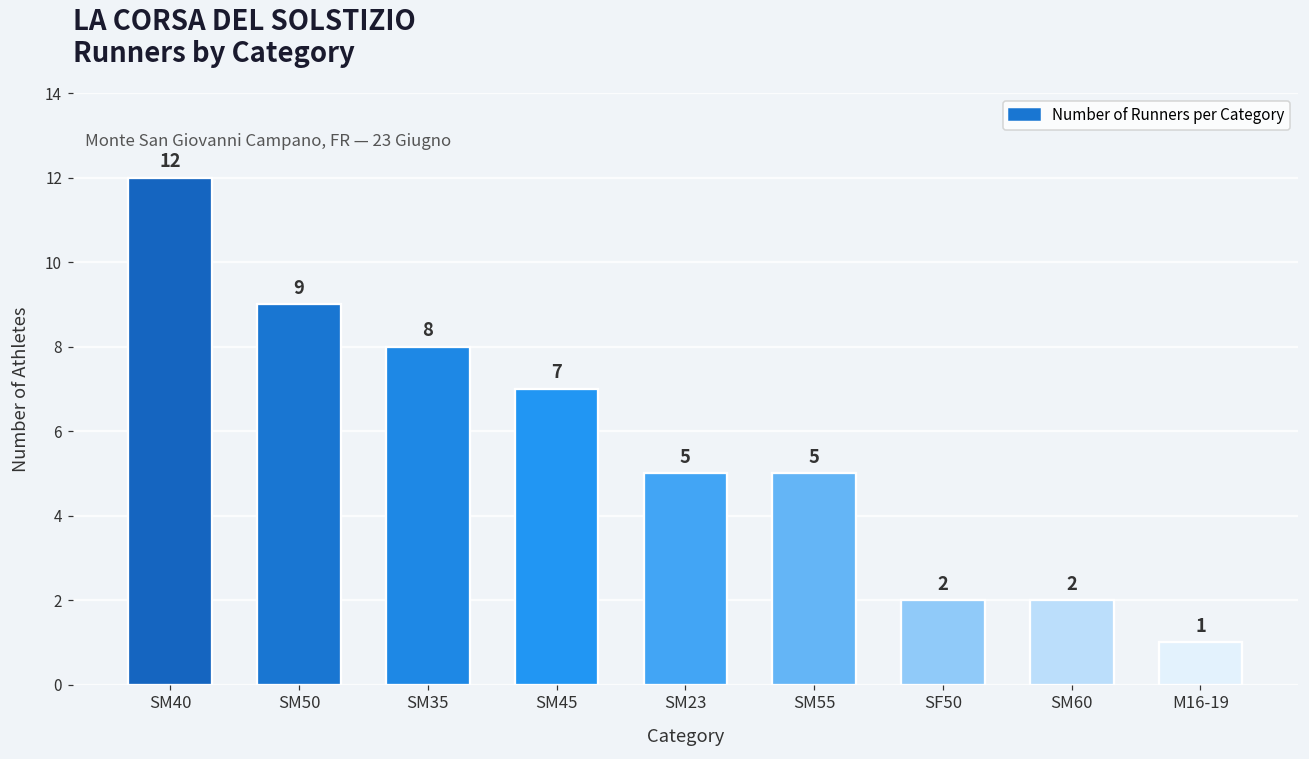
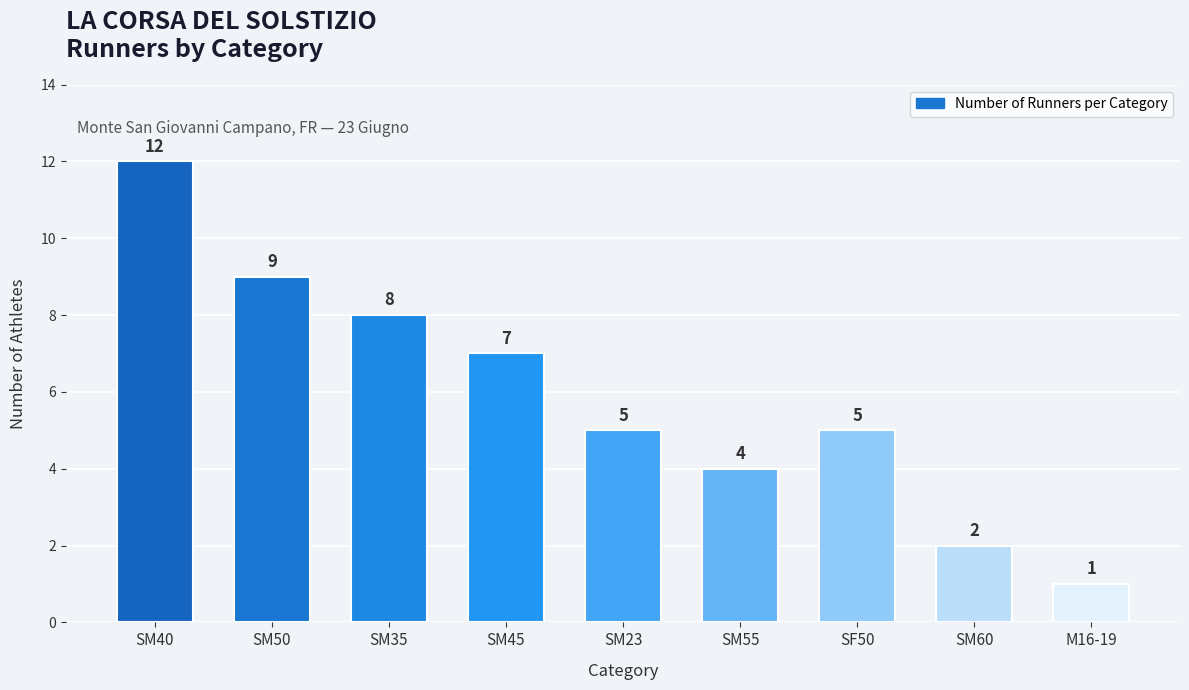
SM55: 5 -> 4
SF50: 2 -> 5
